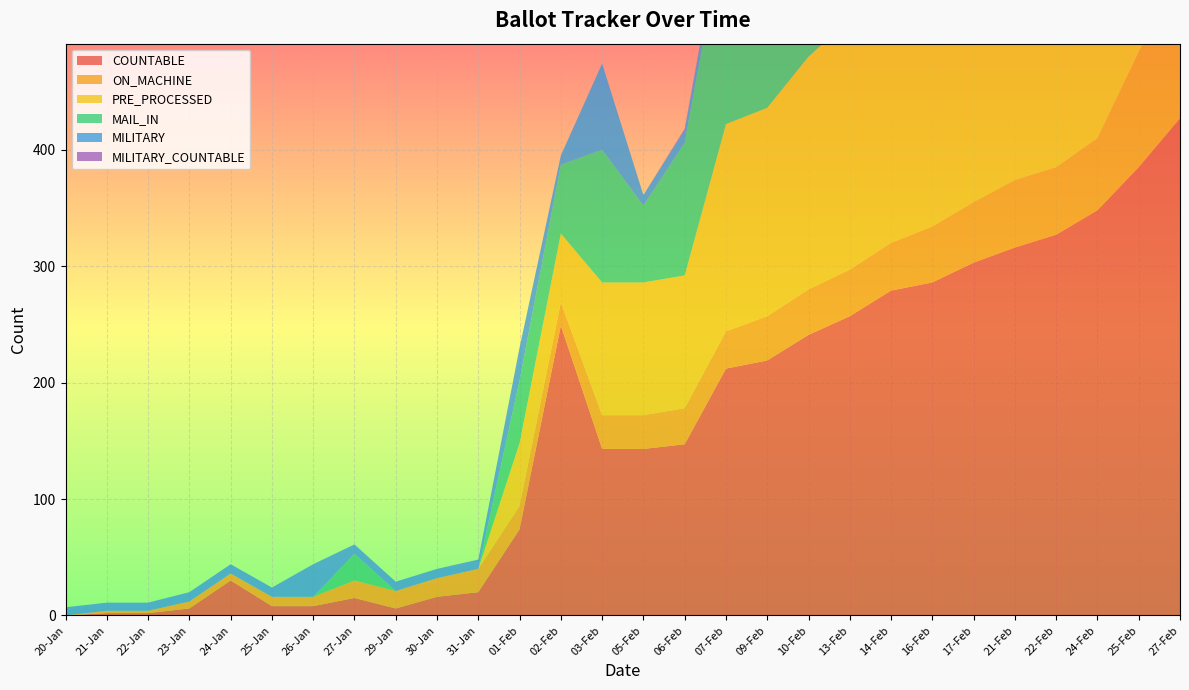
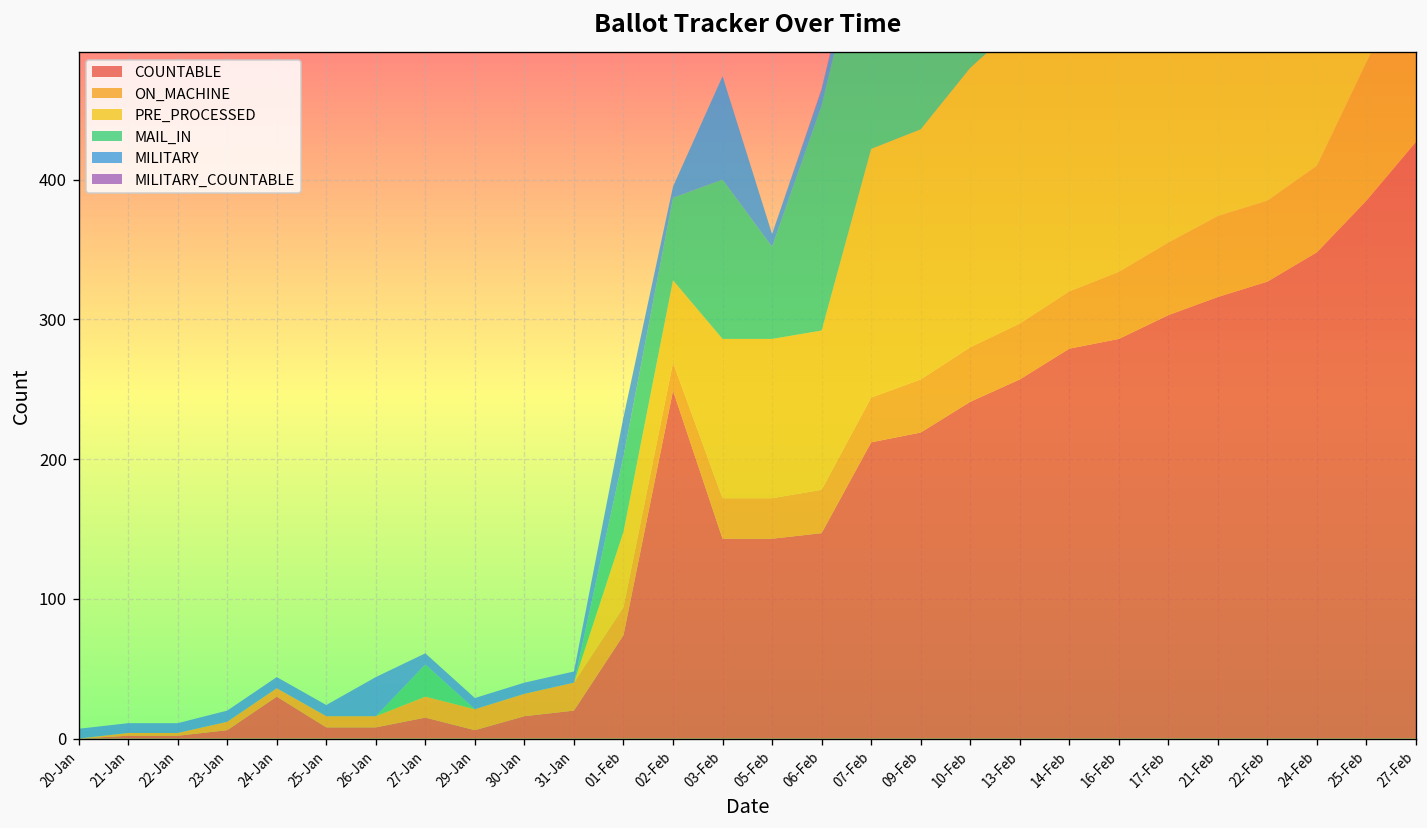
MAIL_IN, 06-Feb: 114 -> 161
